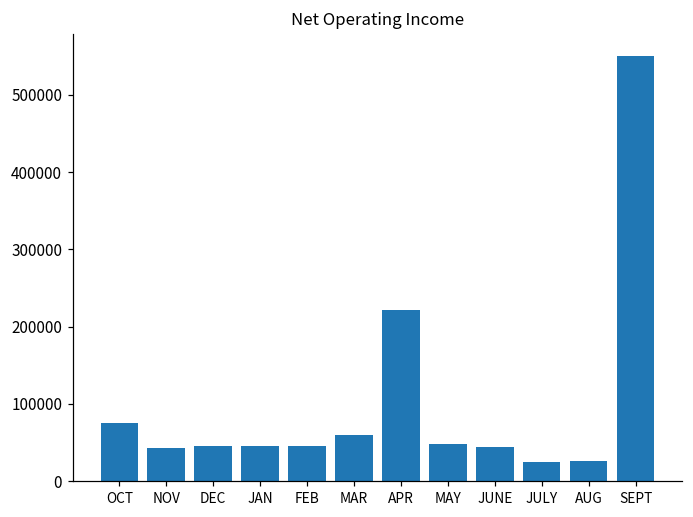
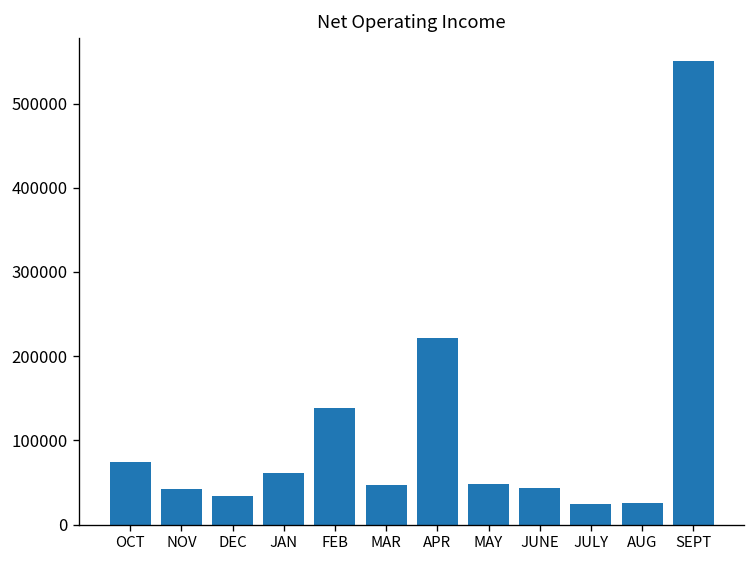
DEC: 50000 -> 30000
JAN: 50000 -> 60000
FEB: 50000 -> 140000
MAR: 60000 -> 50000
